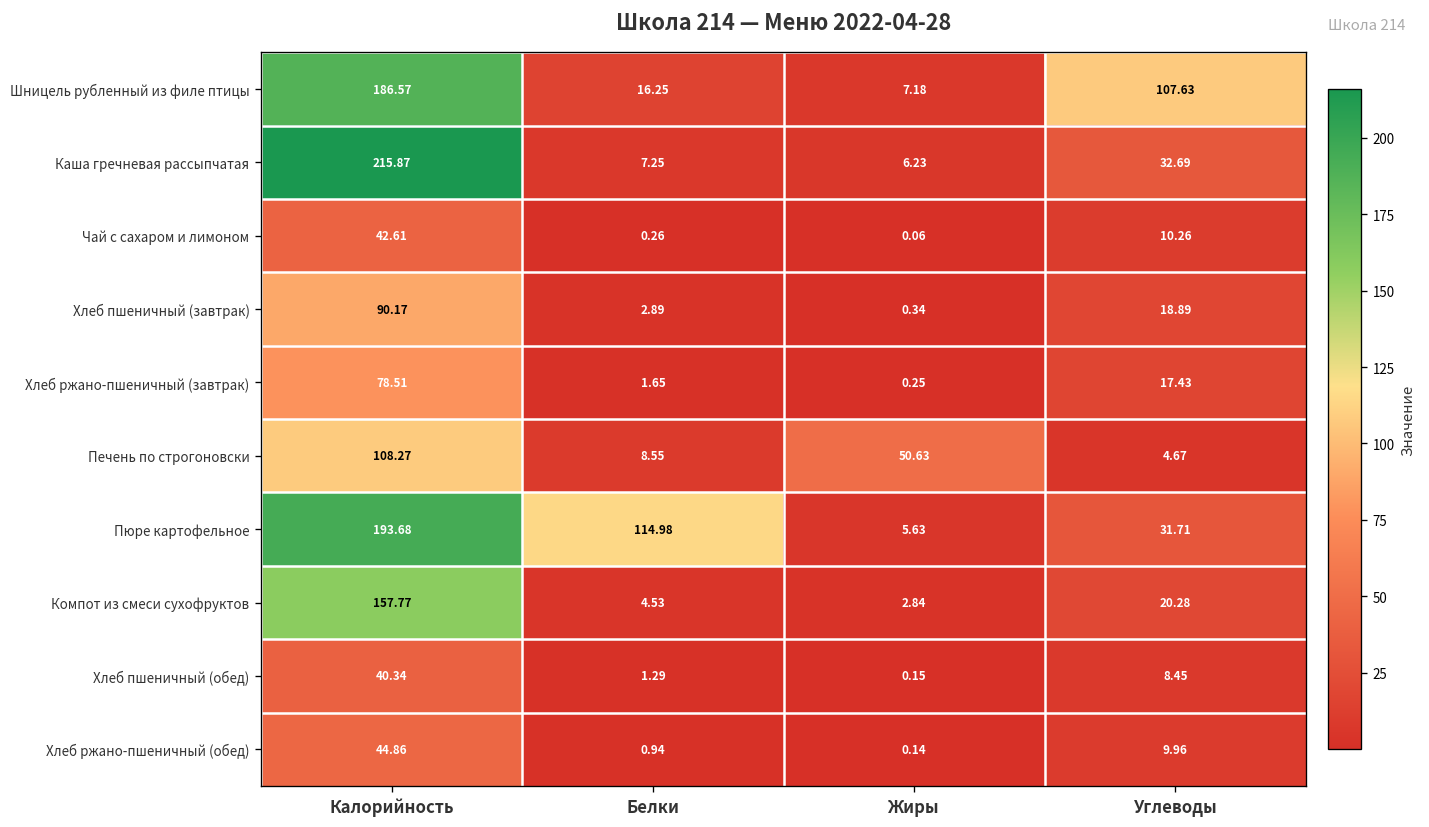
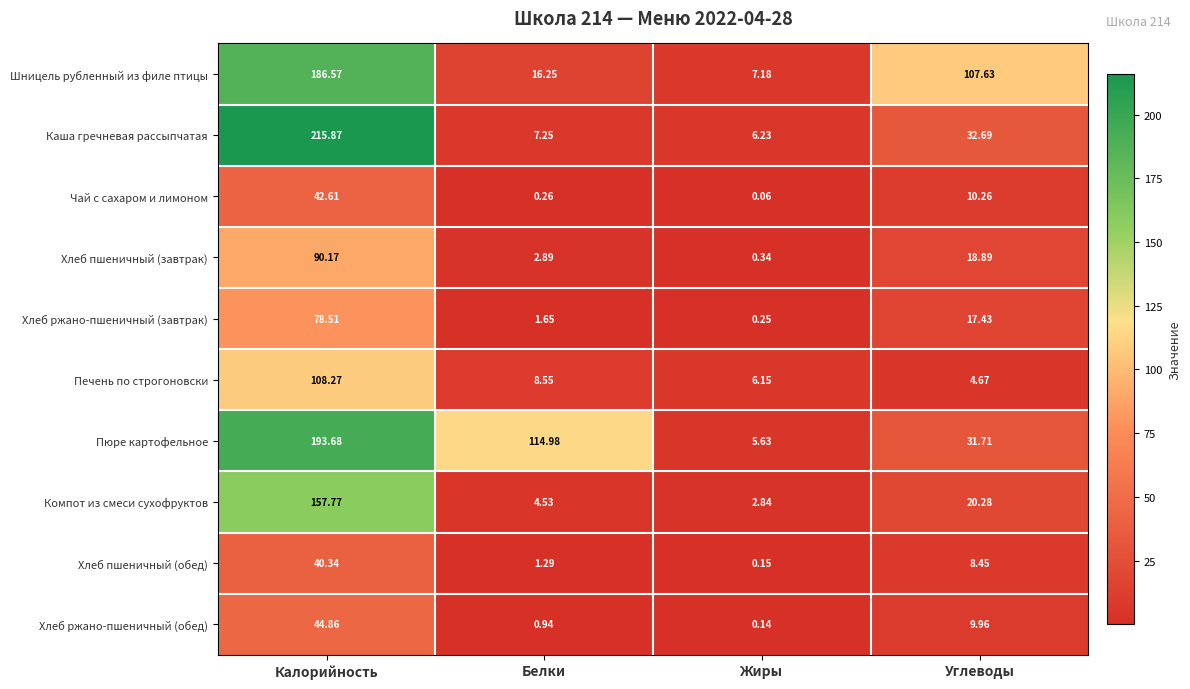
Печень по строгоновски, Жиры: 50.63 -> 6.15
